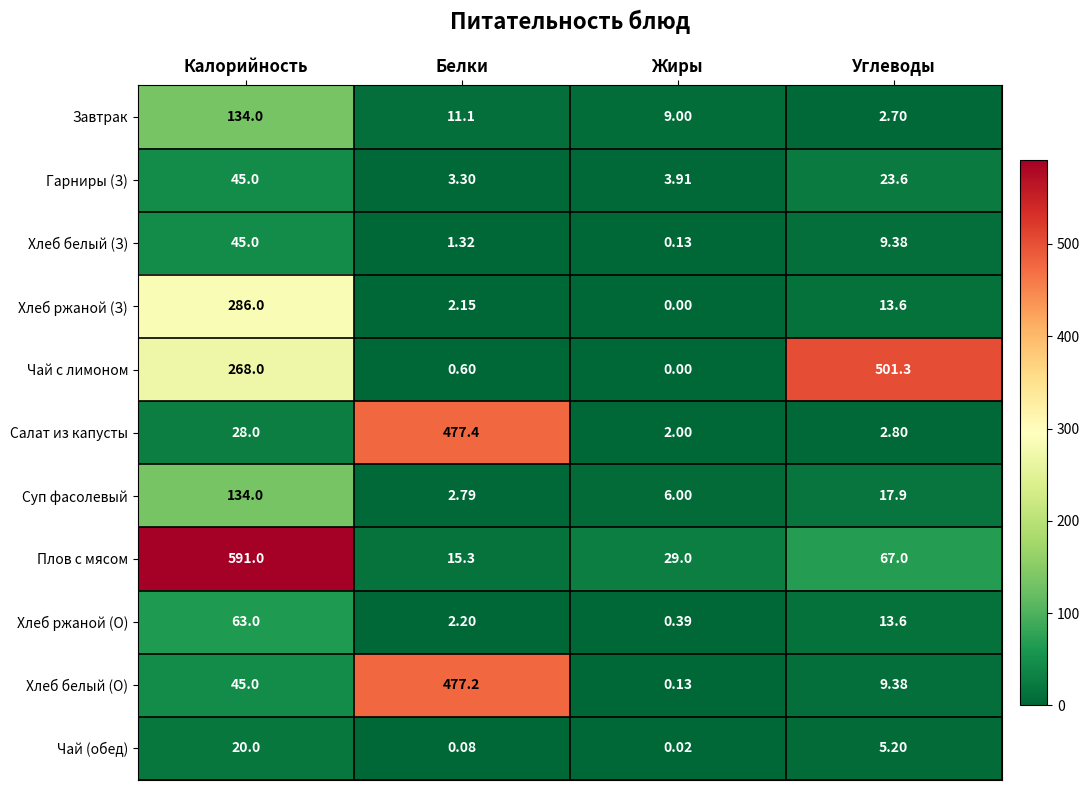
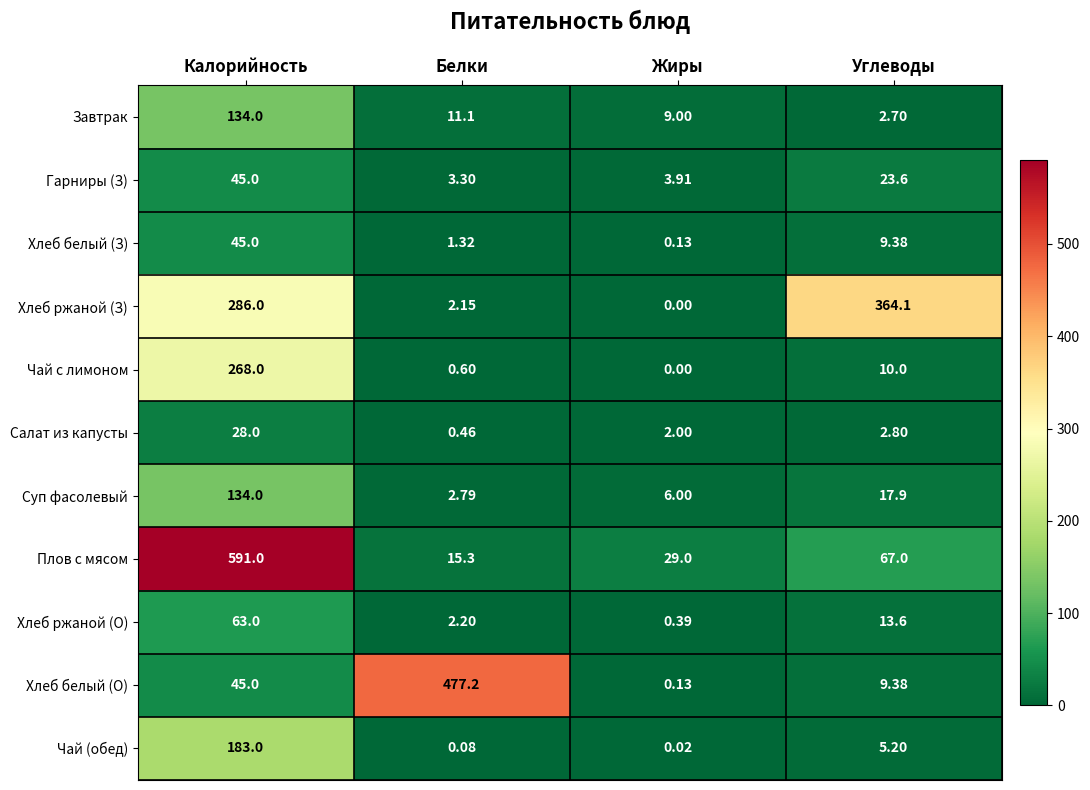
Хлеб ржаной (З), Углеводы: 13.6 -> 364.1
Чай с лимоном, Углеводы: 501.3 -> 10.0
Салат из капусты, Белки: 477.4 -> 0.46
Чай (обед), Калорийность: 20.0 -> 183.0
